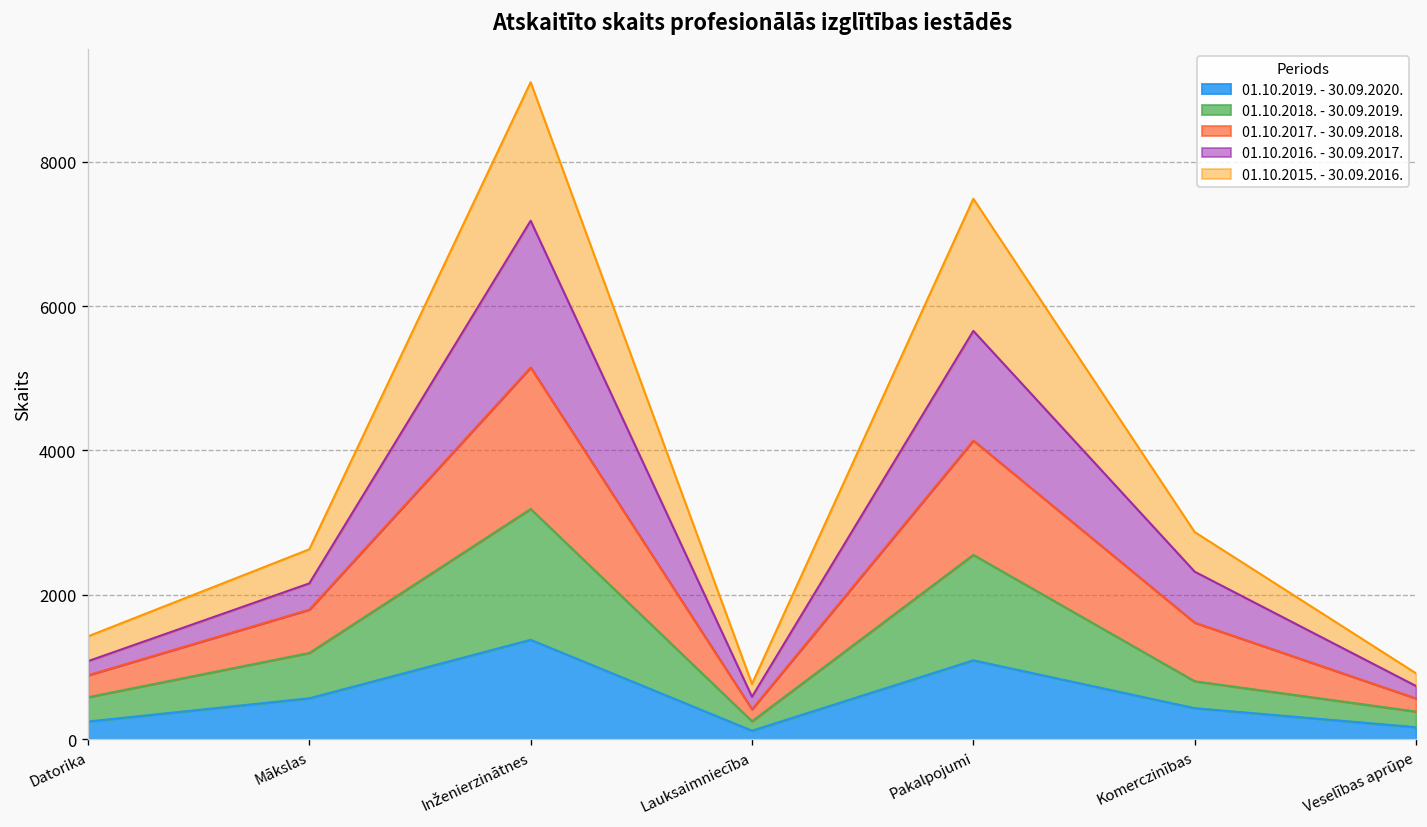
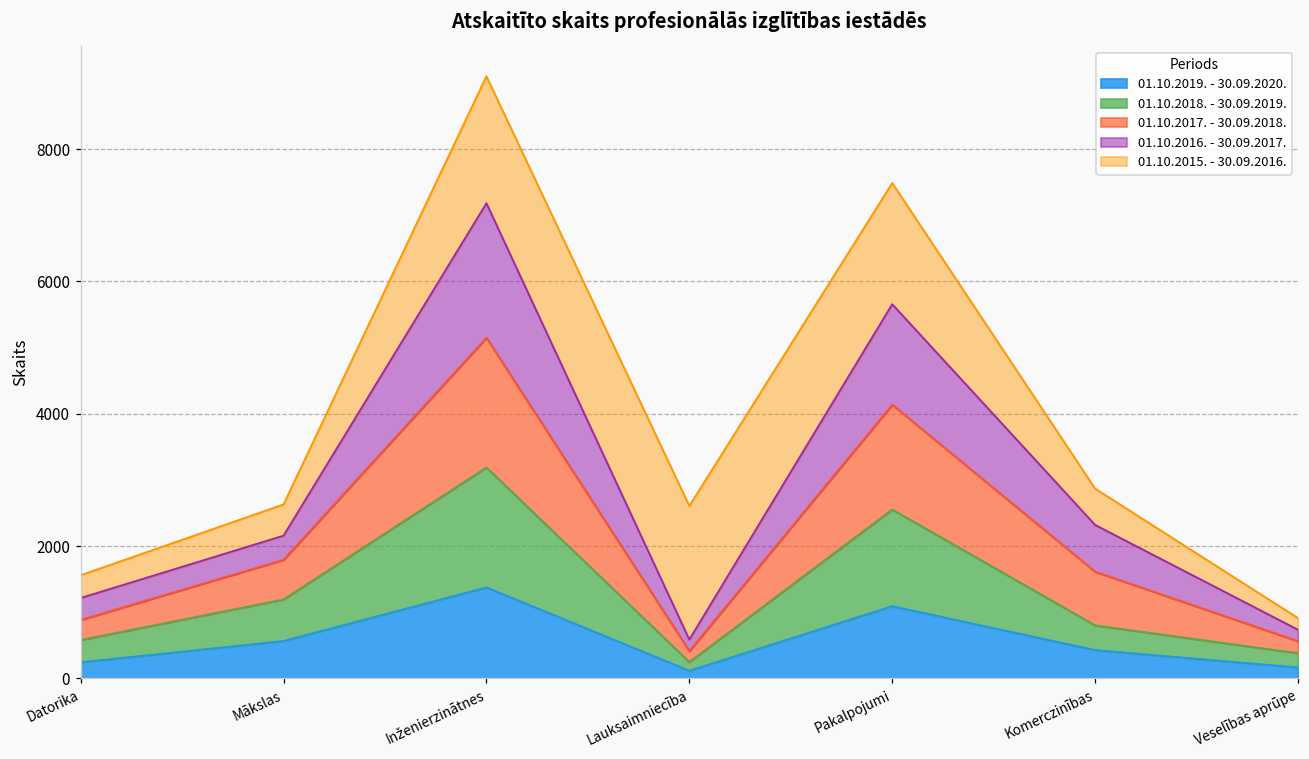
01.10.2016. - 30.09.2017., Datorika: 200 -> 300
01.10.2015. - 30.09.2016., Lauksaimniecība: 200 -> 2000
